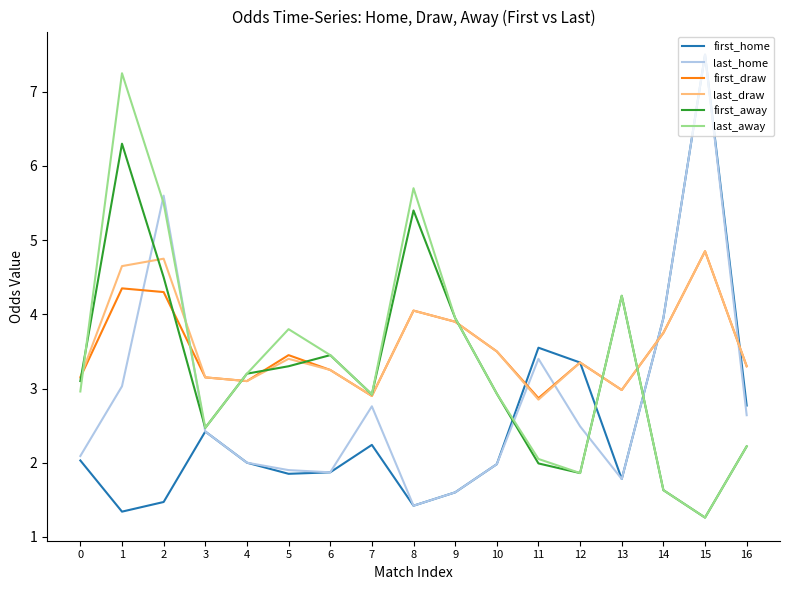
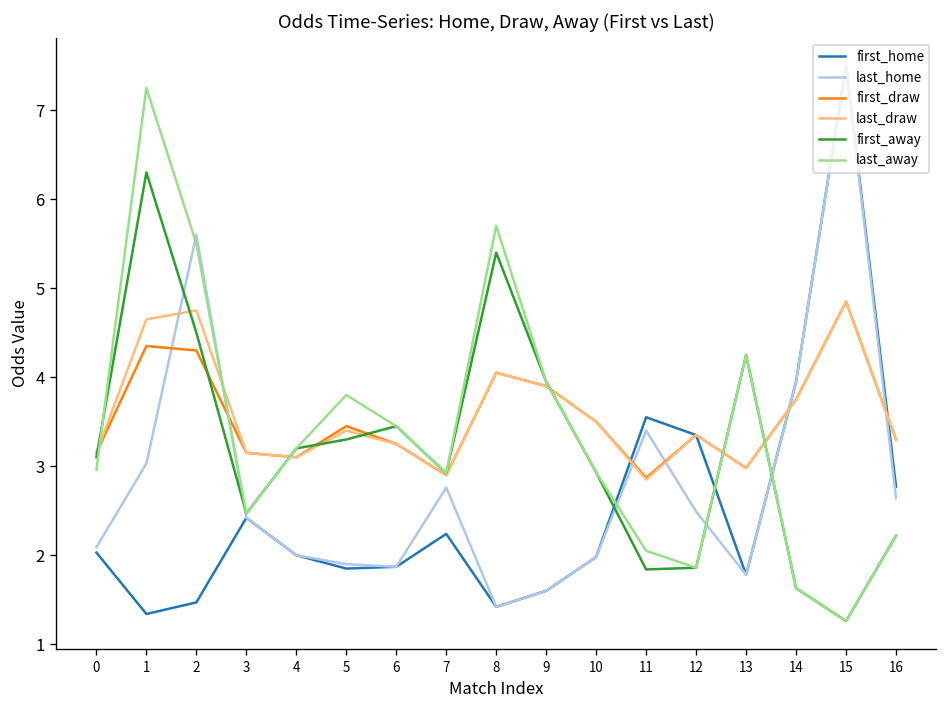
first_away, 11: 2.0 -> 1.8
